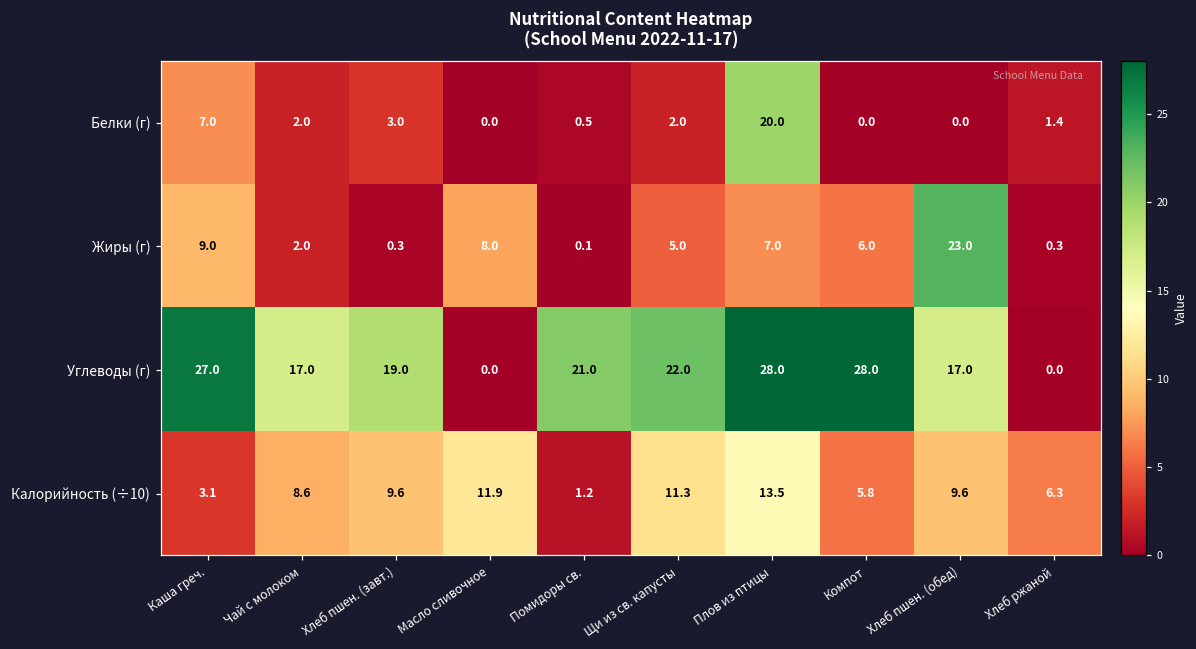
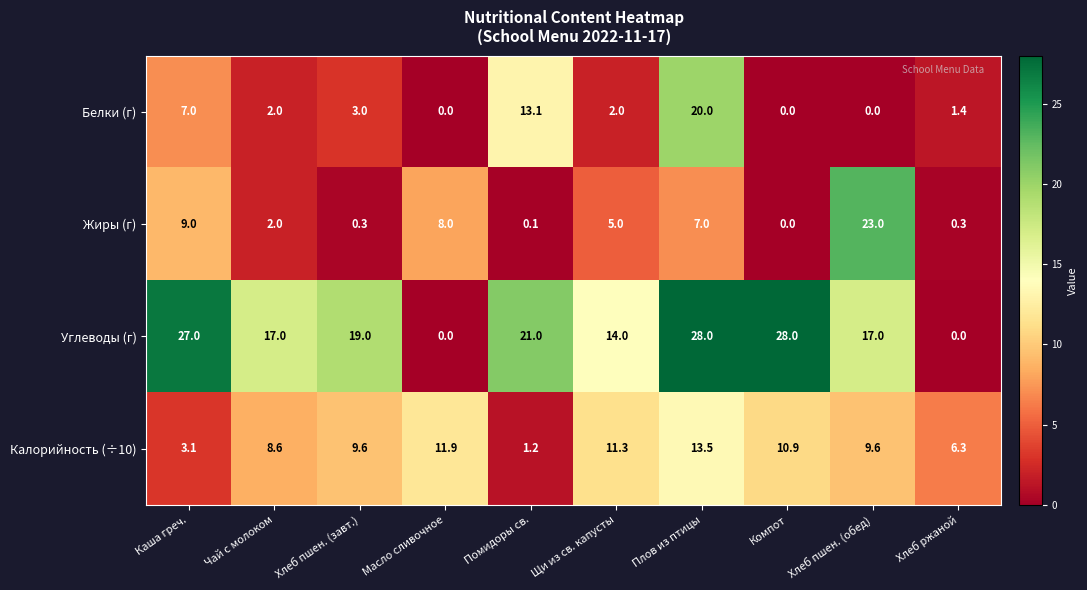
Белки (г), Помидоры св.: 0.5 -> 13.1
Жиры (г), Компот: 6.0 -> 0.0
Углеводы (г), Щи из св. капусты: 22.0 -> 14.0
Калорийность (÷10), Компот: 5.8 -> 10.9
